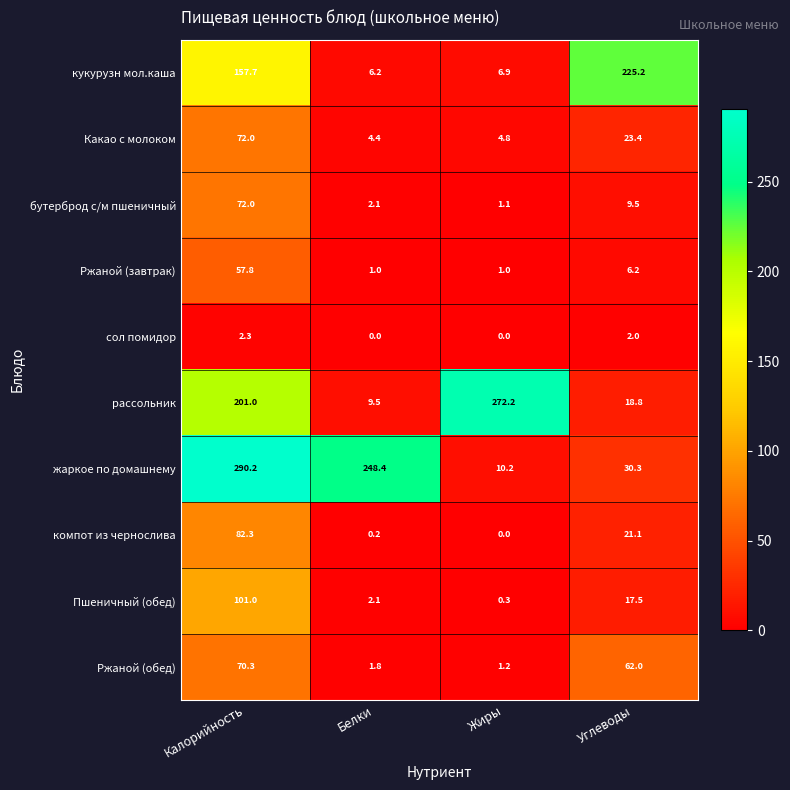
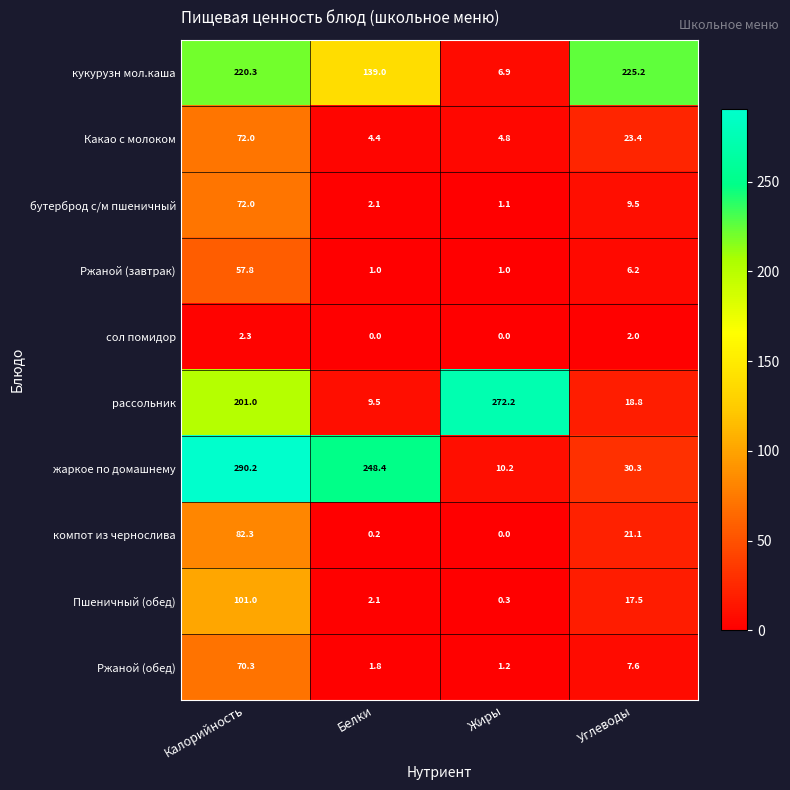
кукурузн мол.каша, Калорийность: 157.7 -> 220.3
кукурузн мол.каша, Белки: 6.2 -> 139.0
Ржаной (обед), Углеводы: 62.0 -> 7.6
